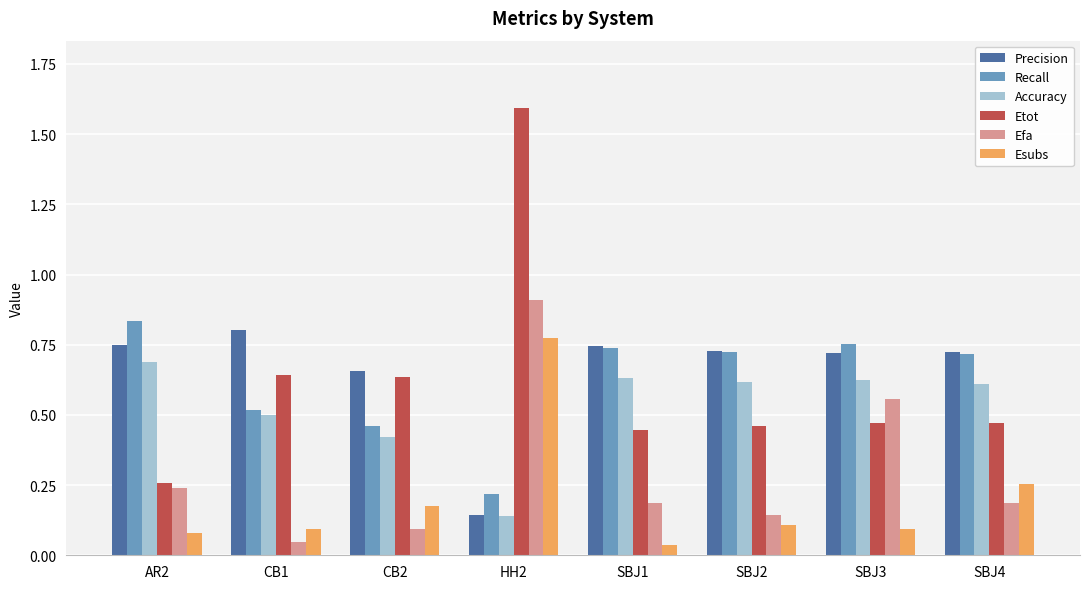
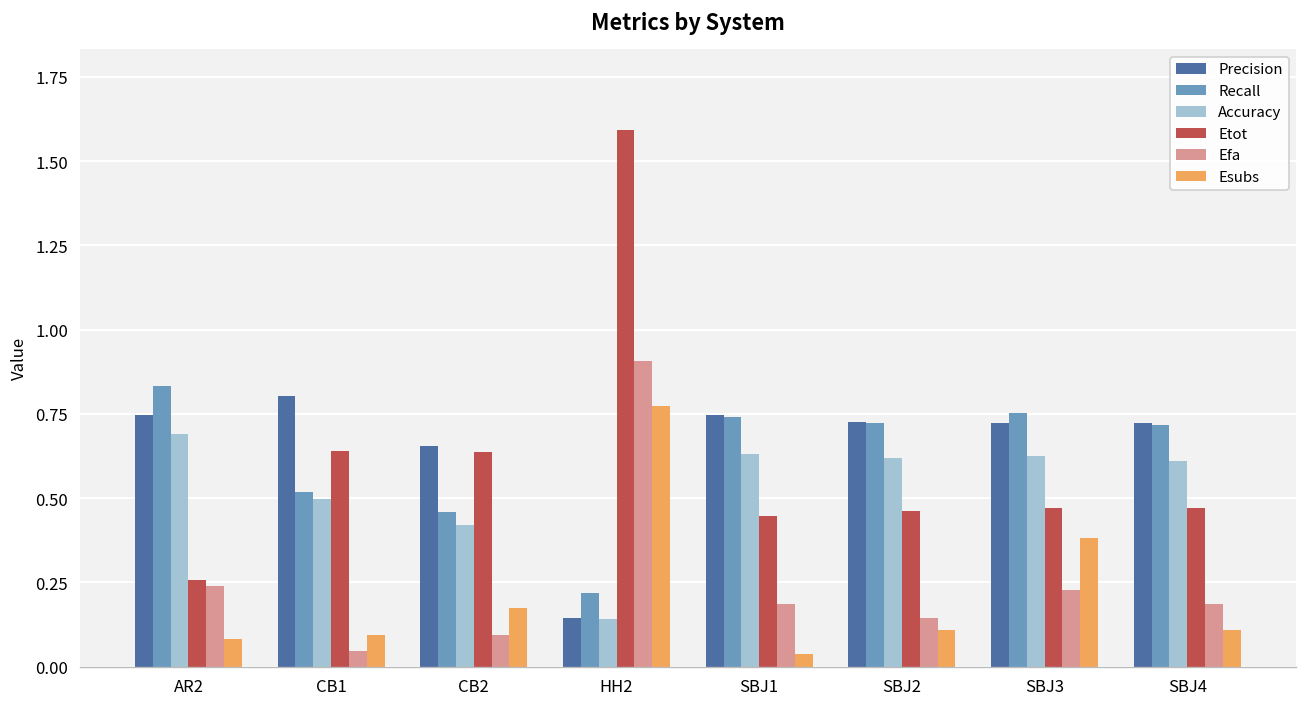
Efa, SBJ3: 0.56 -> 0.23
Esubs, SBJ3: 0.10 -> 0.38
Esubs, SBJ4: 0.25 -> 0.11
